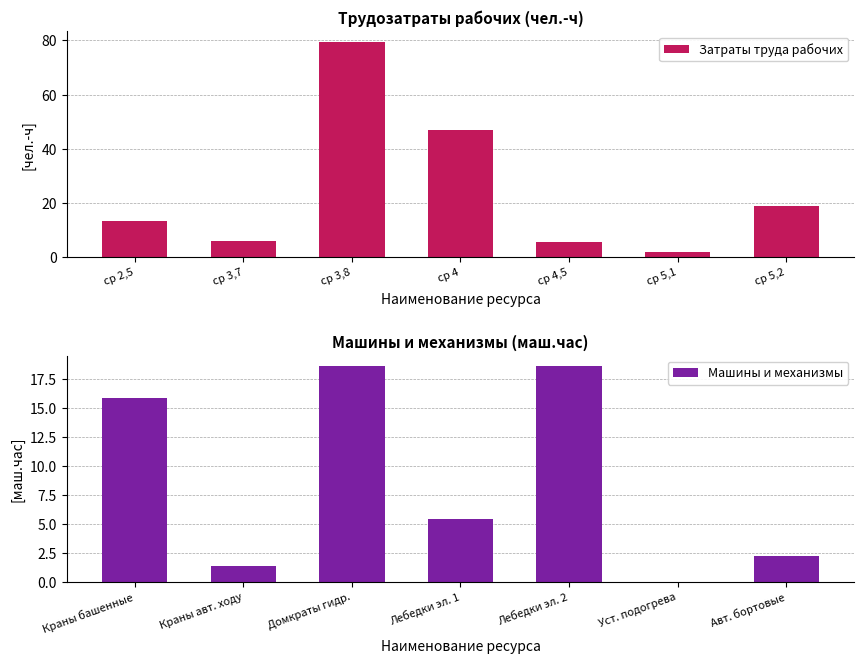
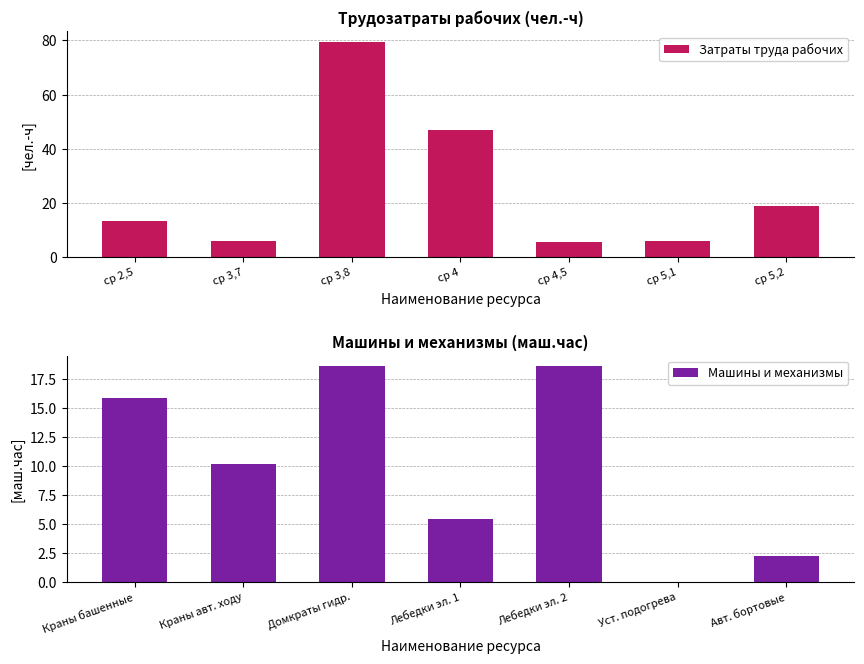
Трудозатраты рабочих (чел.-ч), ср 5,1: 2 -> 6
Машины и механизмы (маш.час), Краны авт. ходу: 1.3 -> 10.2
